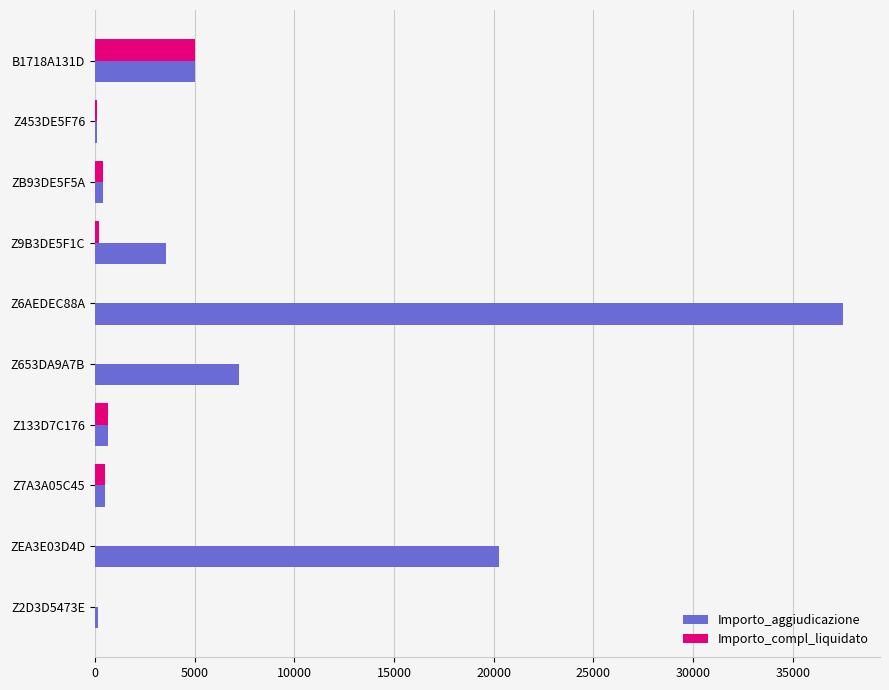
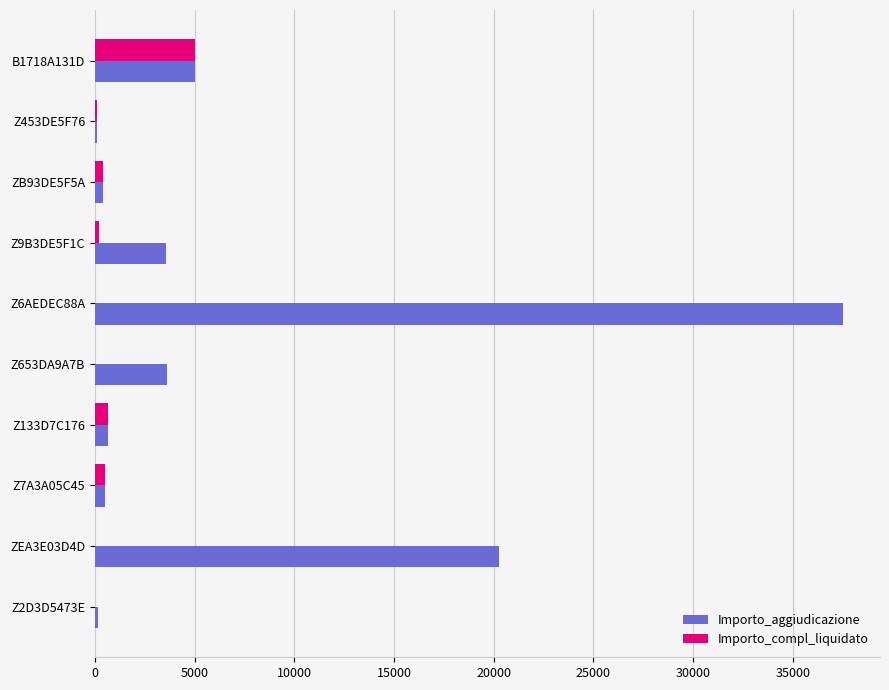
Importo_aggiudicazione, Z653DA9A7B: 7200 -> 3600
